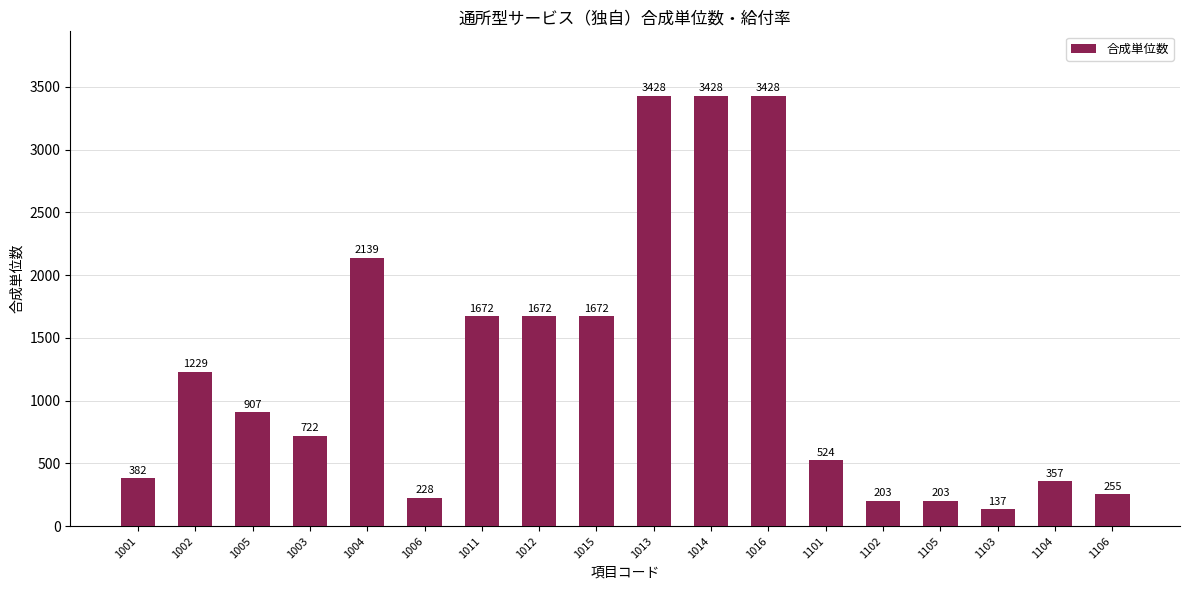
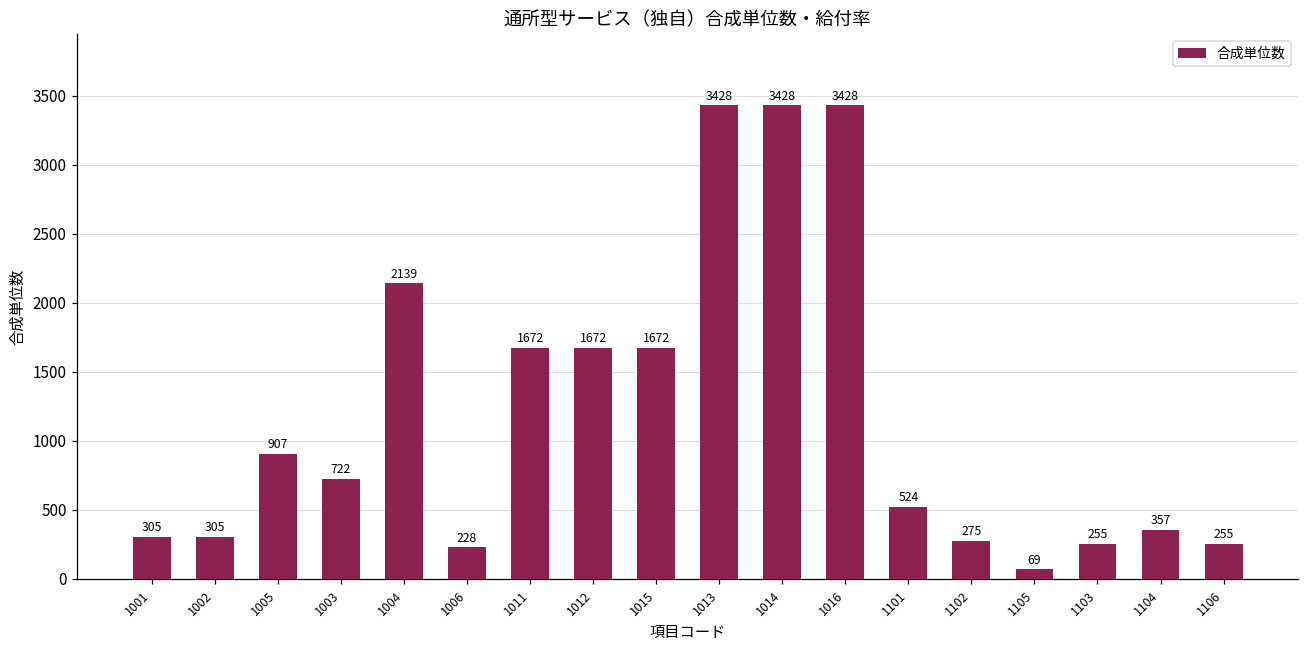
1001: 382 -> 305
1002: 1229 -> 305
1102: 203 -> 275
1105: 203 -> 69
1103: 137 -> 255
